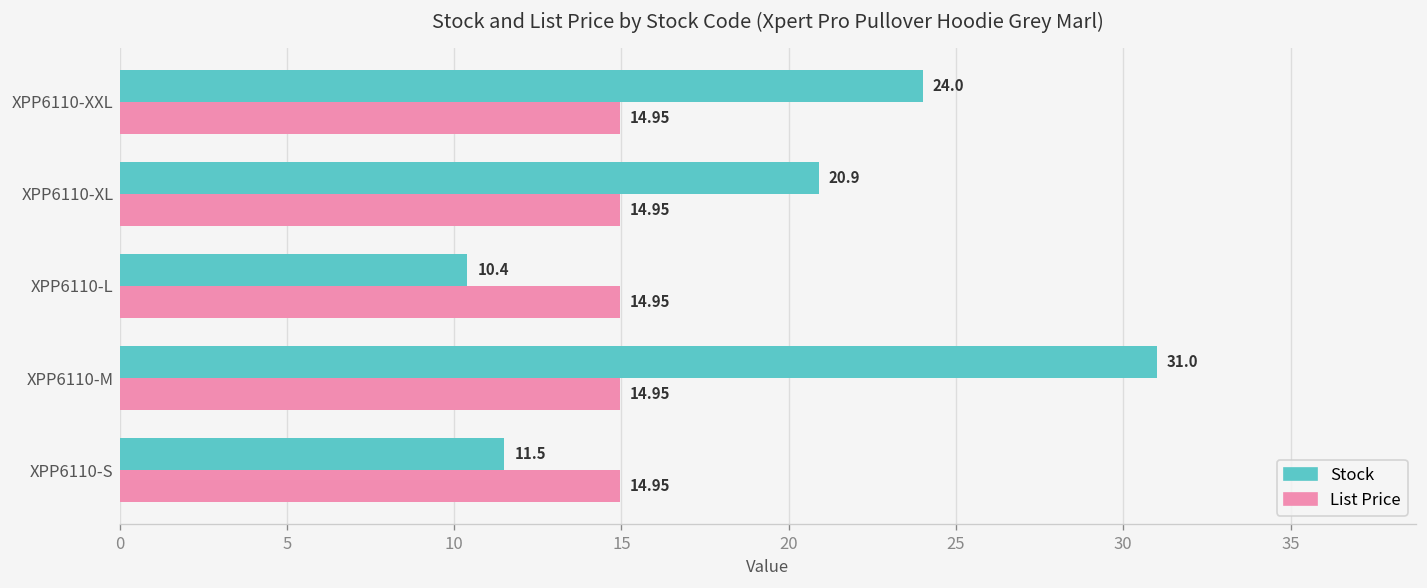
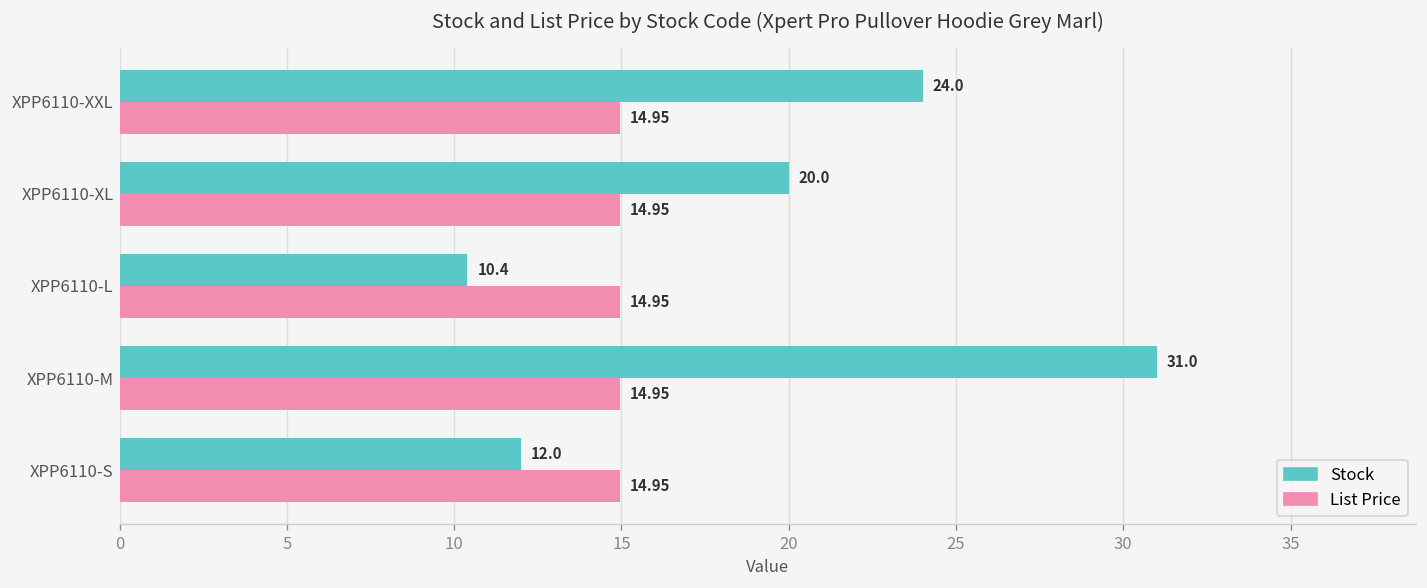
Stock, XPP6110-XL: 20.9 -> 20.0
Stock, XPP6110-S: 11.5 -> 12.0
